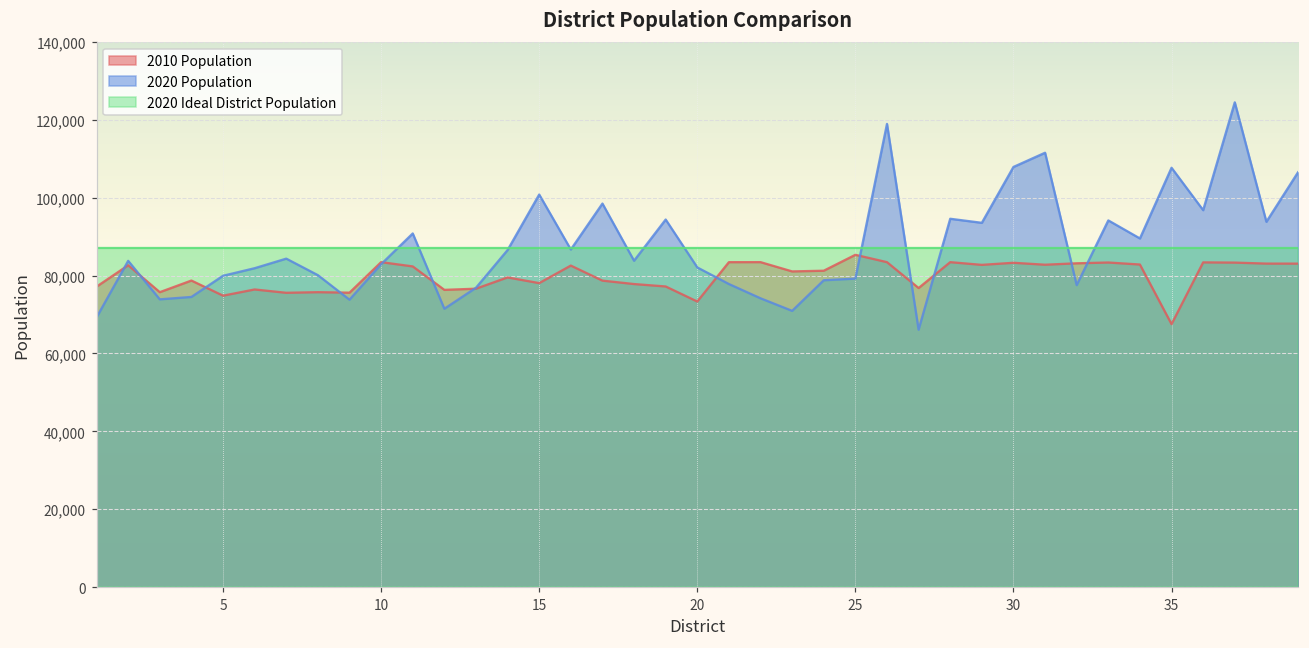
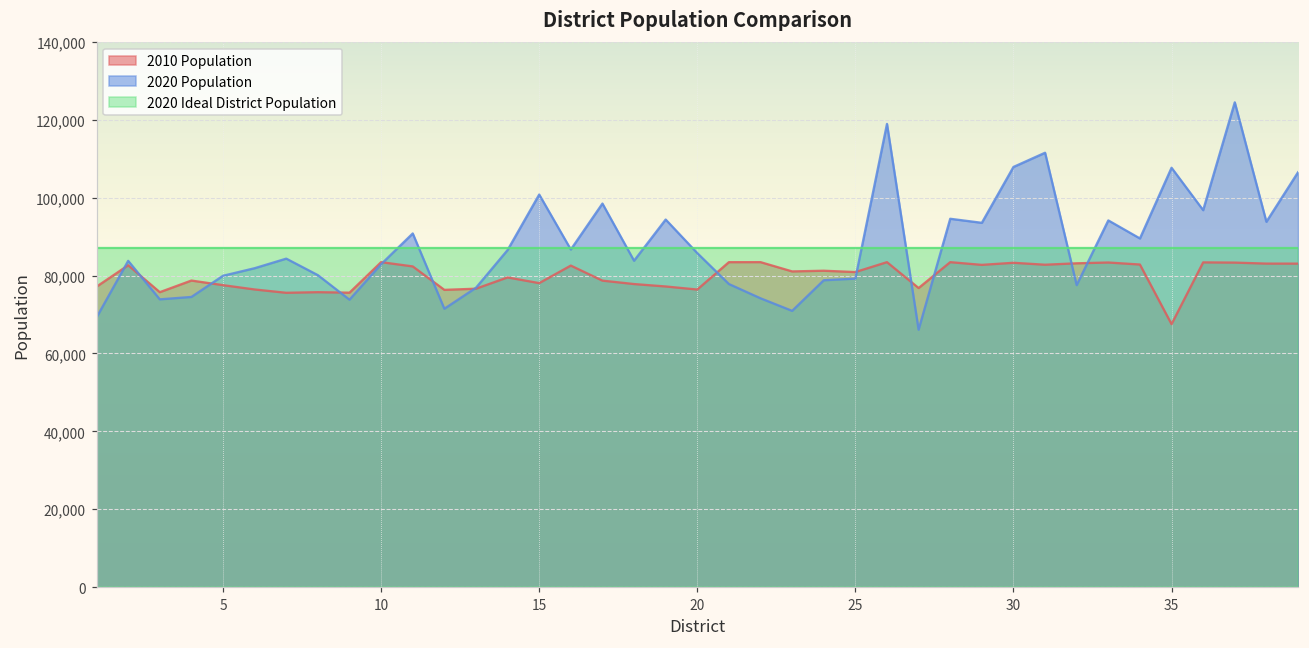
2010 Population, 5: 75,000 -> 78,000
2010 Population, 20: 73,000 -> 76,000
2020 Population, 20: 82,000 -> 86,000
2010 Population, 25: 85,000 -> 81,000
